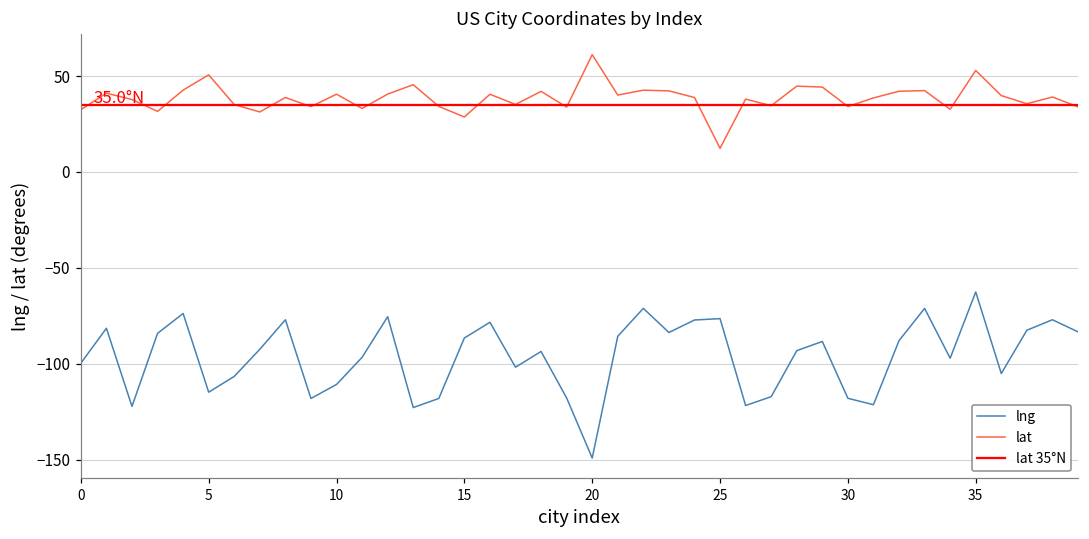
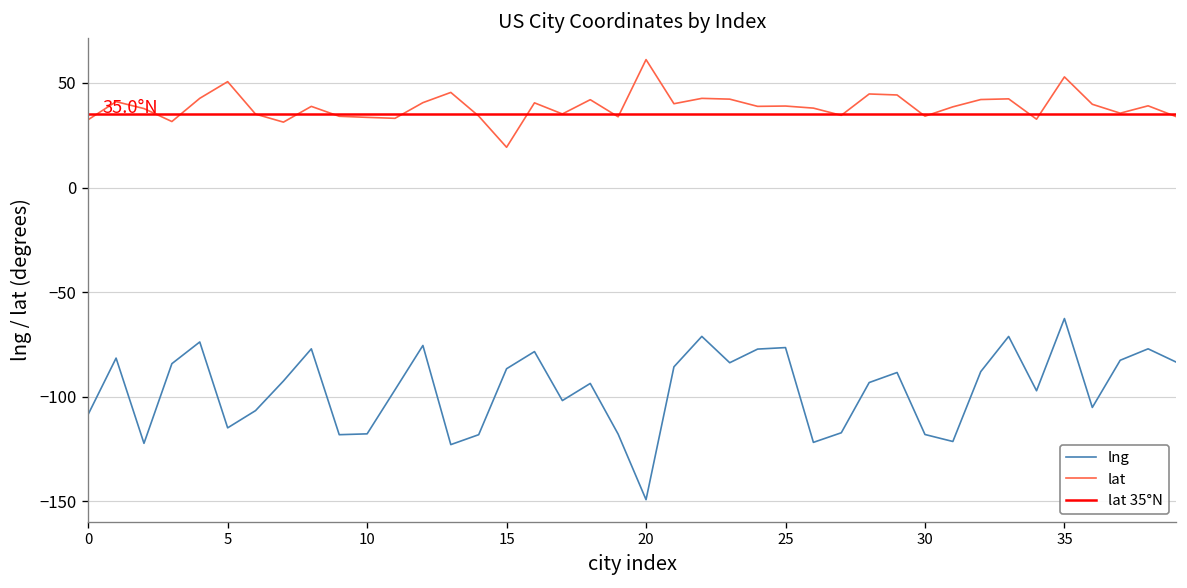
lng, 0: -100 -> -108
lng, 10: -111 -> -118
lat, 10: 41 -> 34
lat, 15: 29 -> 19
lat, 25: 12 -> 39
